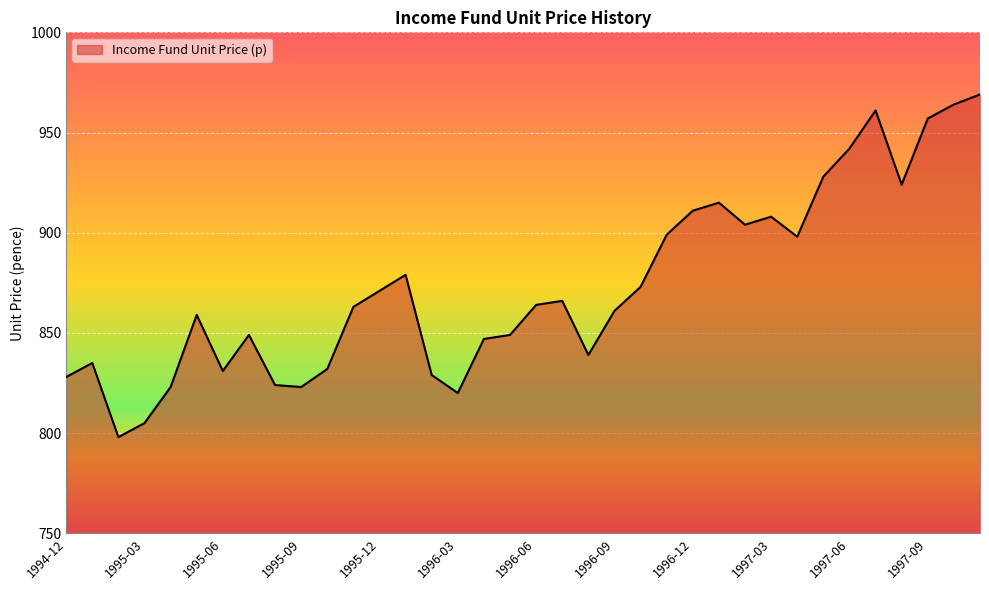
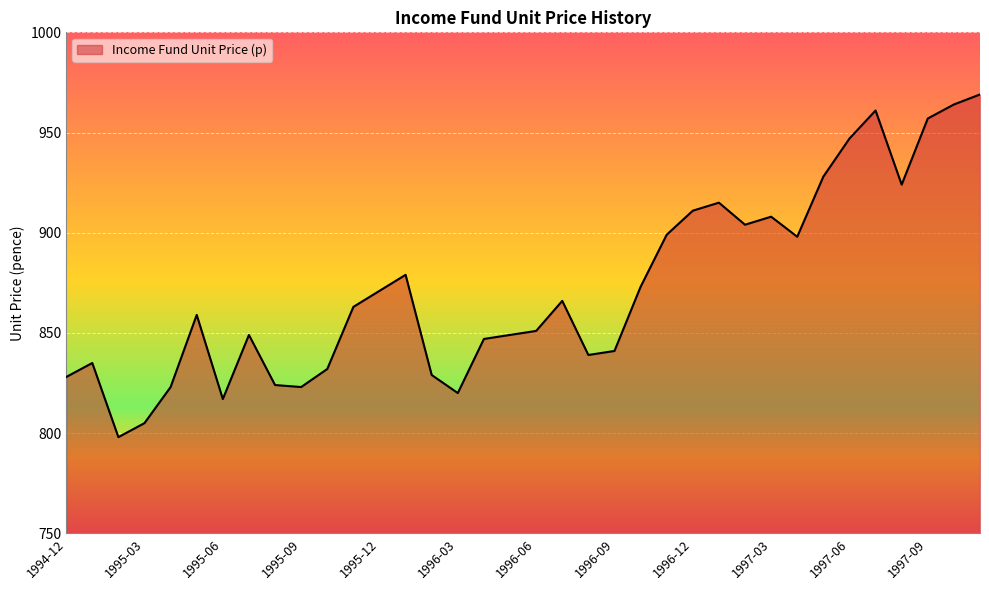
1995-06: 831 -> 817
1996-06: 864 -> 851
1996-09: 861 -> 841
1997-06: 942 -> 947
